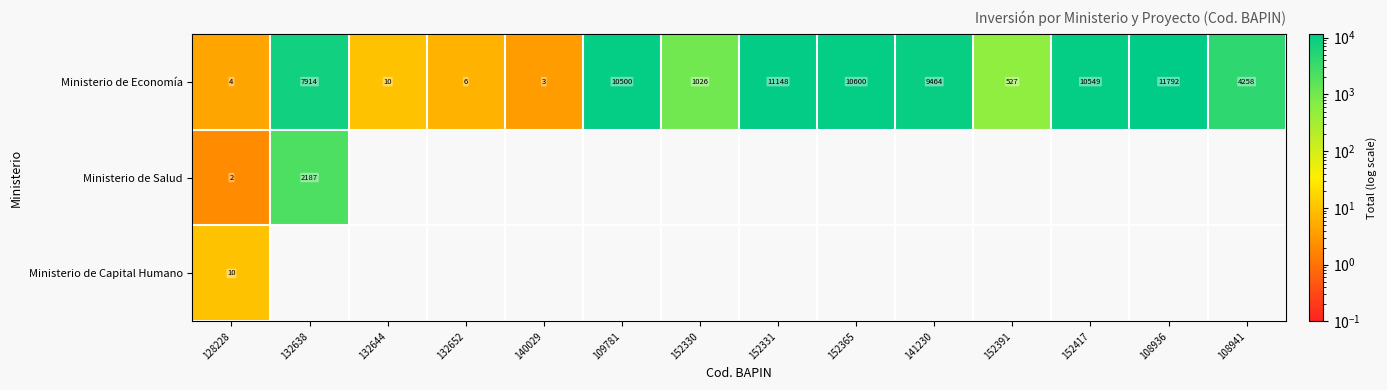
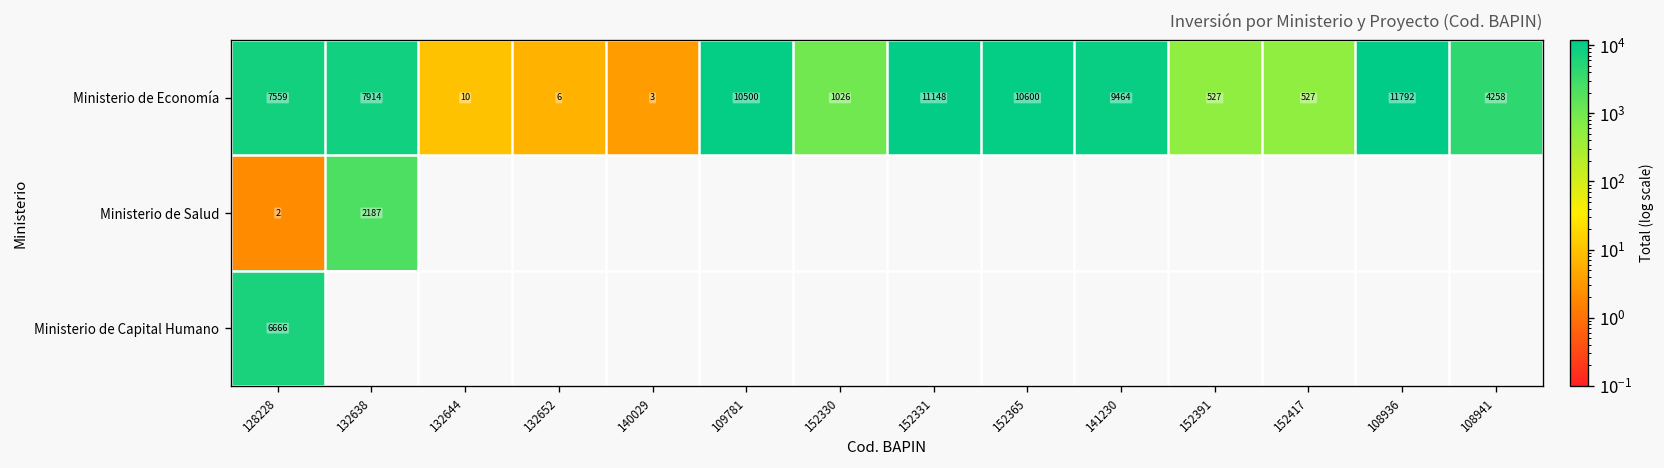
Ministerio de Economía, 128228: 4 -> 7559
Ministerio de Economía, 152417: 10549 -> 527
Ministerio de Capital Humano, 128228: 10 -> 6666
